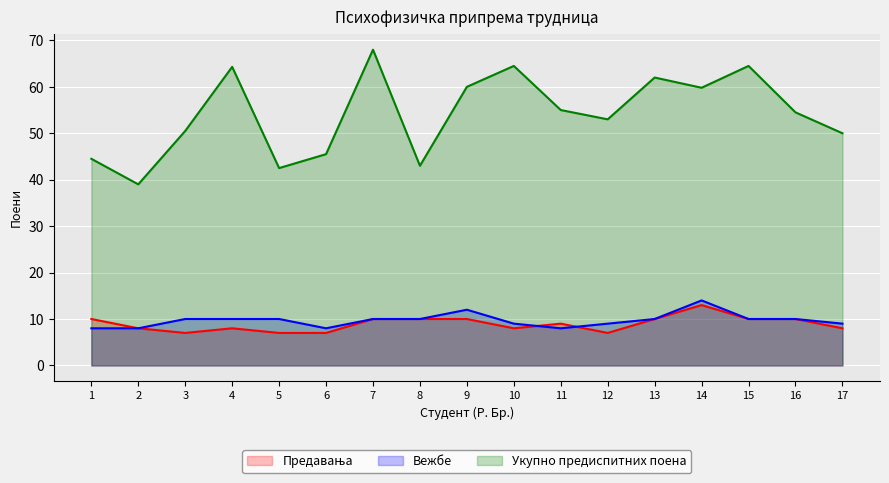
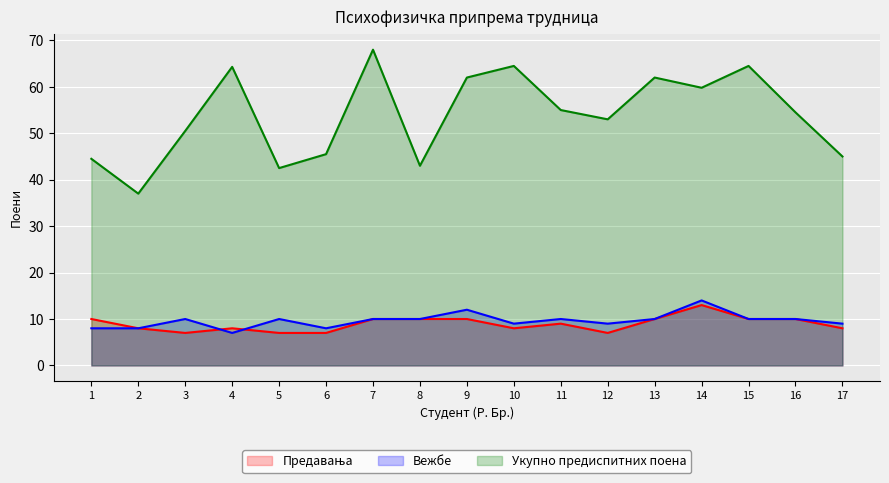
Укупно предиспитних поена, 2: 39 -> 37
Вежбе, 4: 10 -> 7
Укупно предиспитних поена, 9: 60 -> 62
Вежбе, 11: 8 -> 10
Укупно предиспитних поена, 17: 50 -> 45
